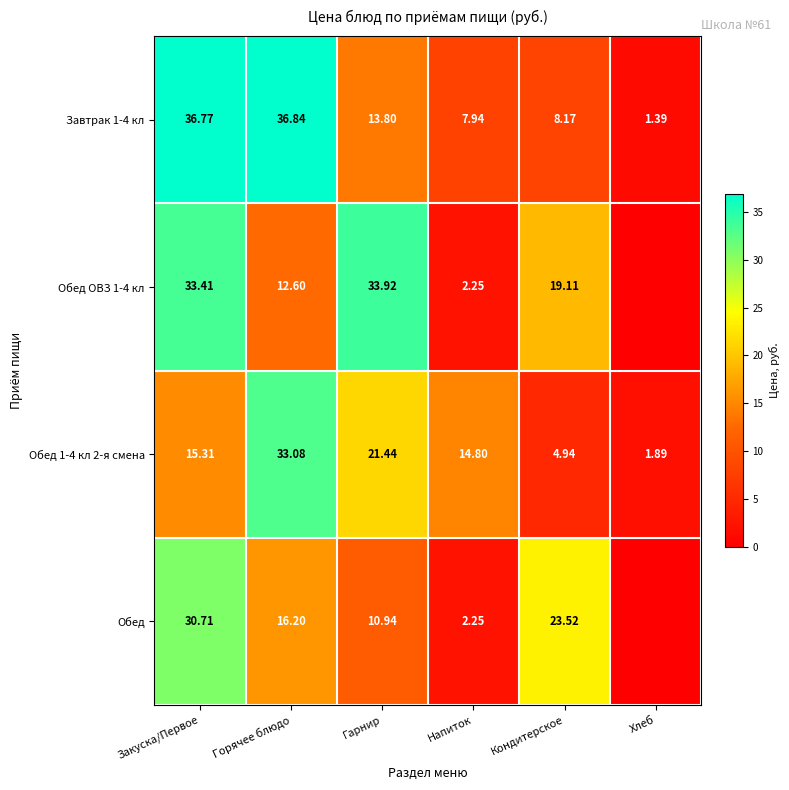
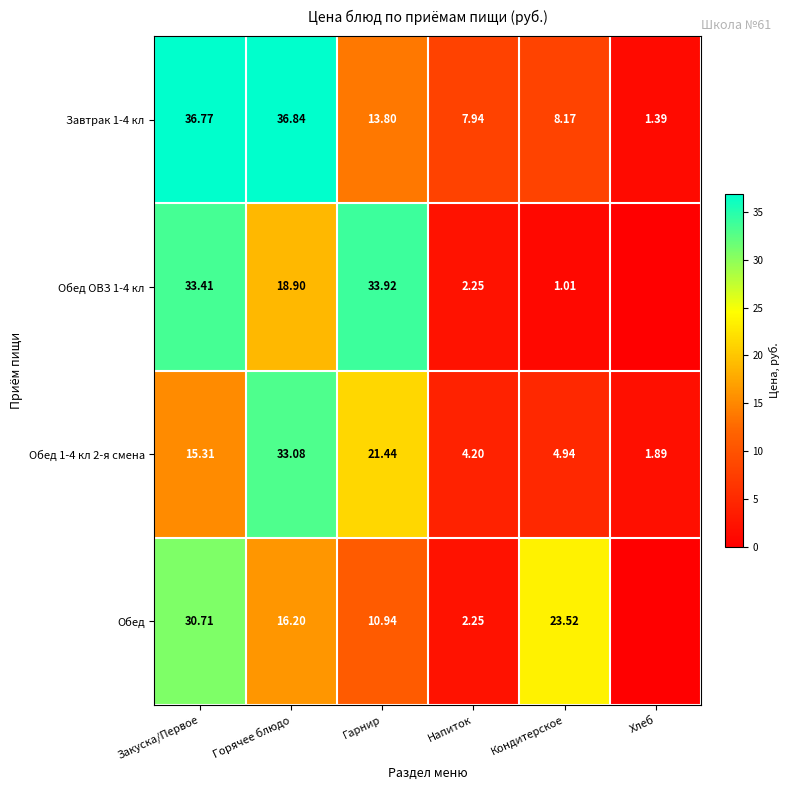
Обед ОВЗ 1-4 кл, Горячее блюдо: 12.60 -> 18.90
Обед ОВЗ 1-4 кл, Кондитерское: 19.11 -> 1.01
Обед 1-4 кл 2-я смена, Напиток: 14.80 -> 4.20
